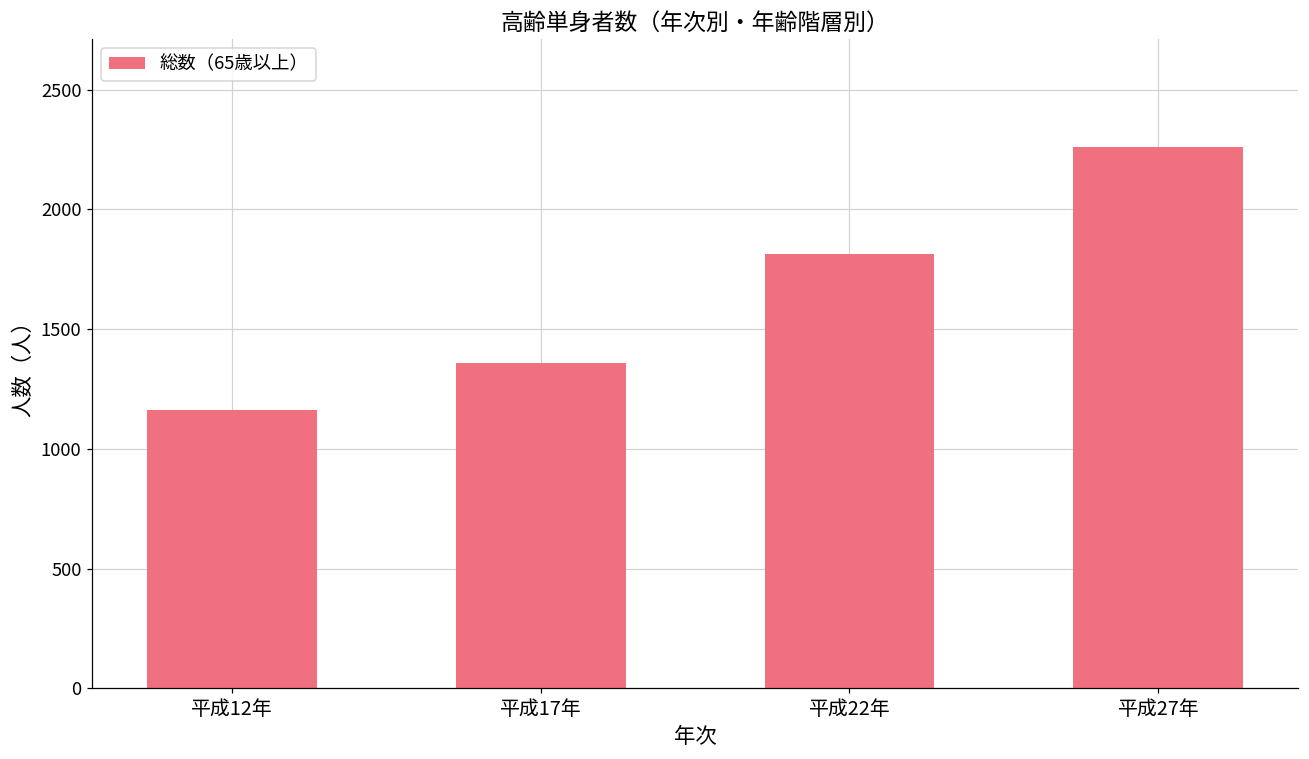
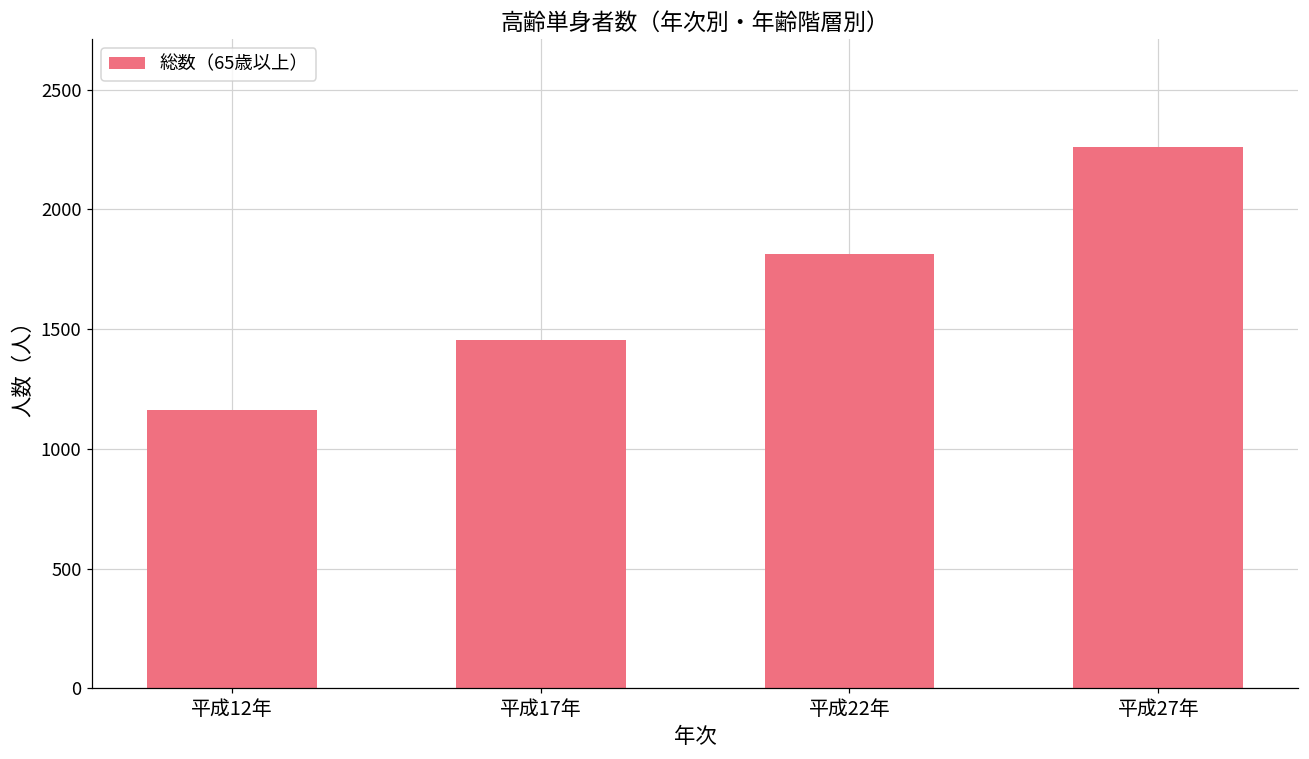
平成17年: 1360 -> 1460
